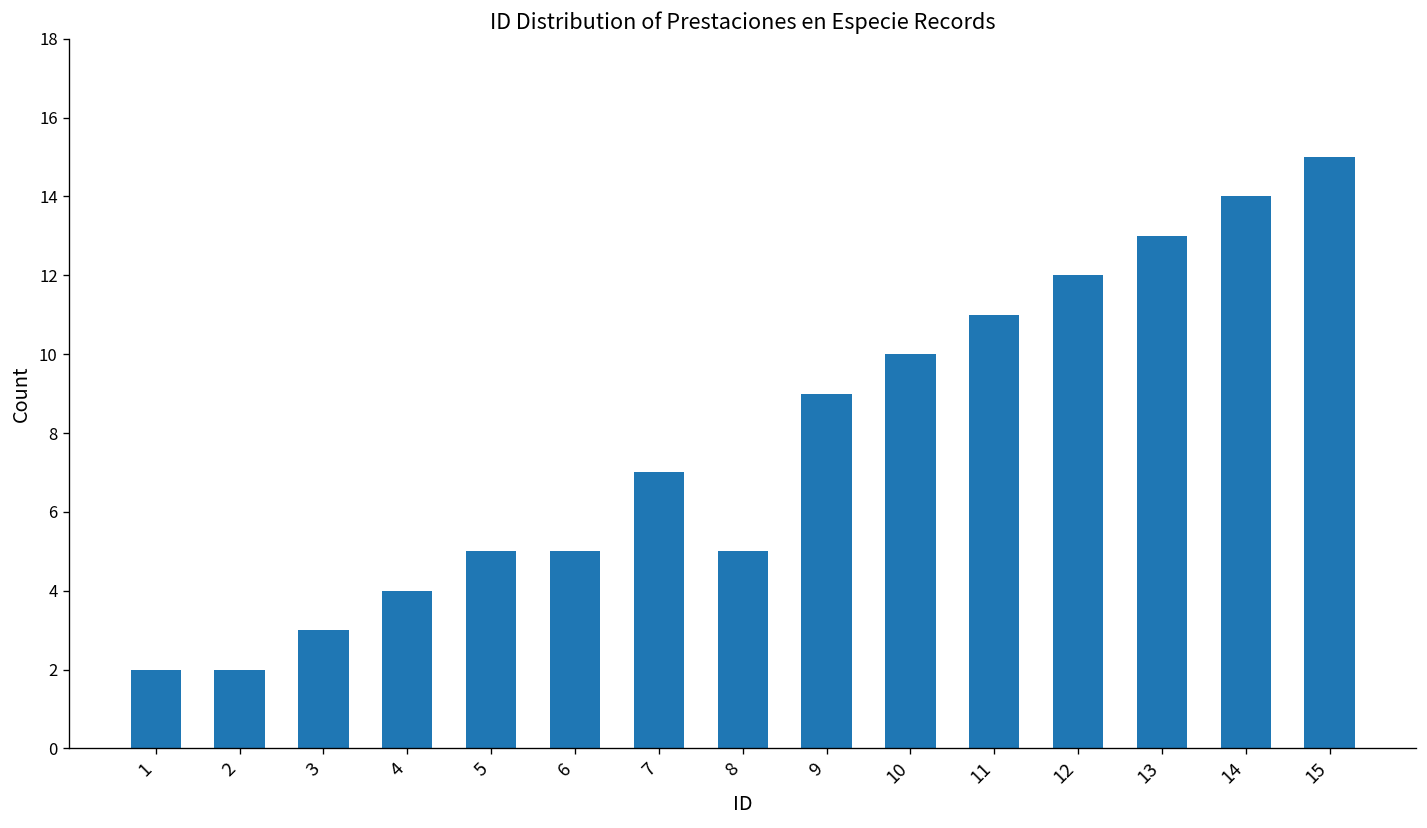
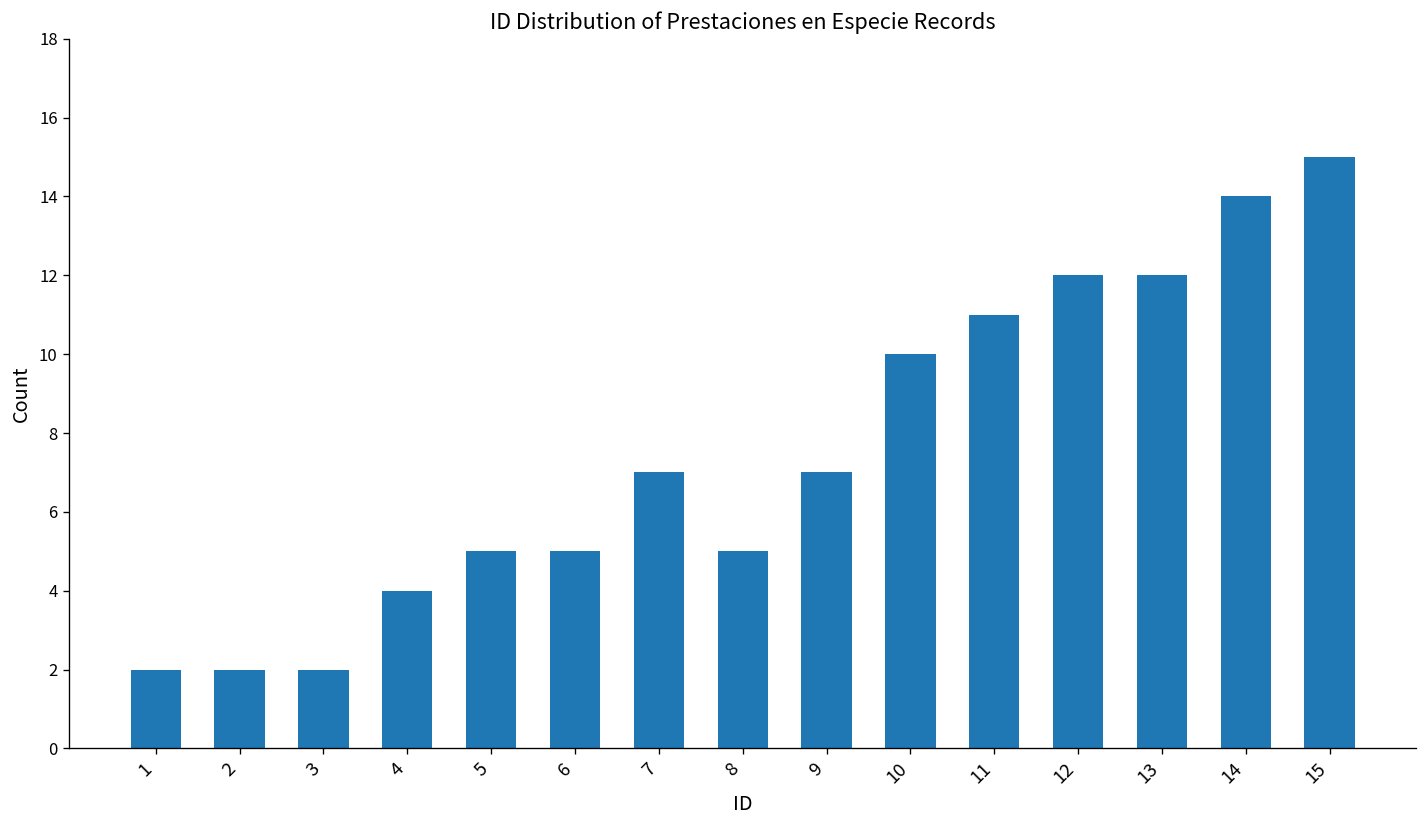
3: 3 -> 2
9: 9 -> 7
13: 13 -> 12
